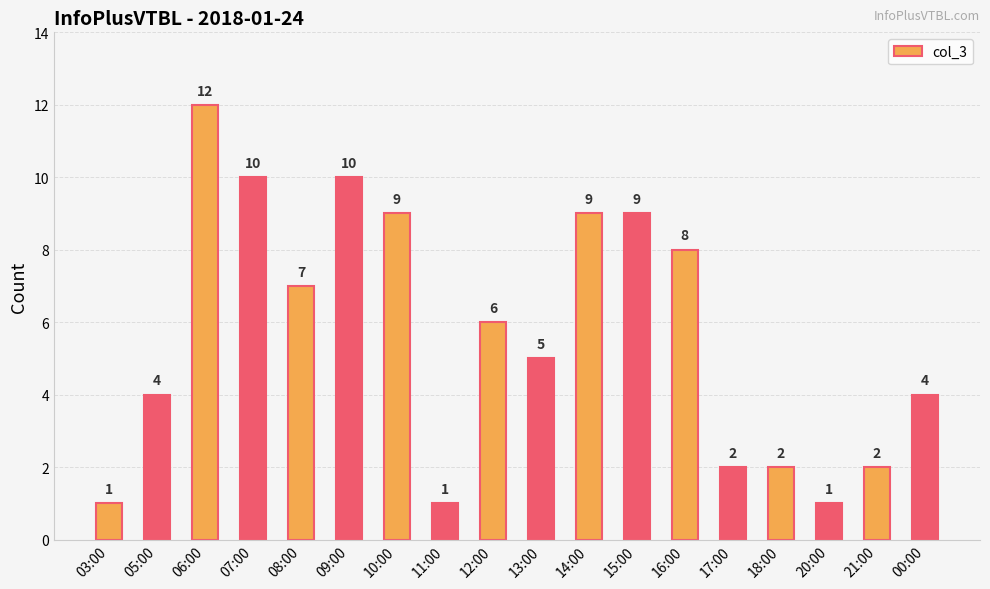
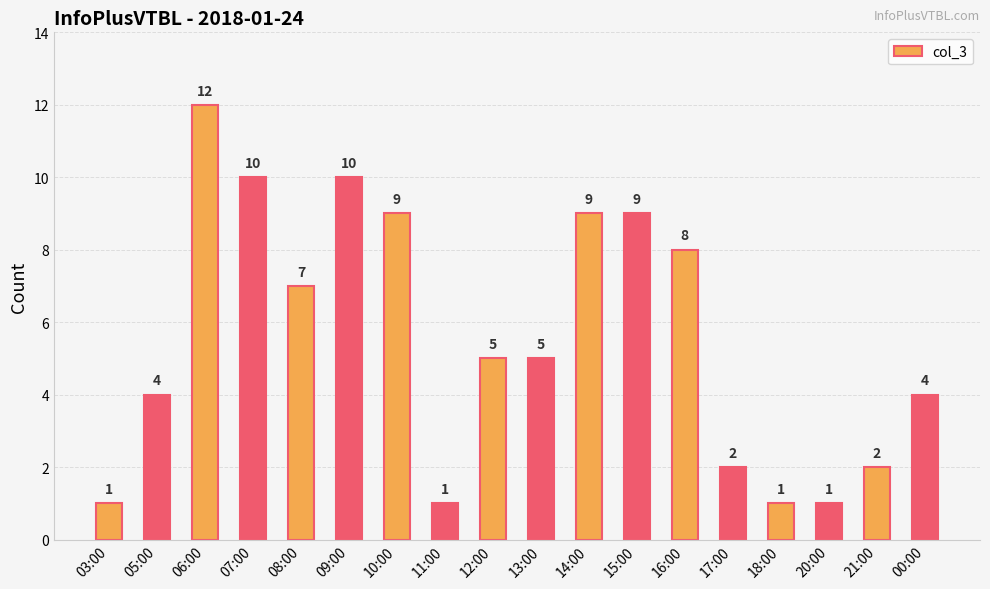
12:00: 6 -> 5
18:00: 2 -> 1
